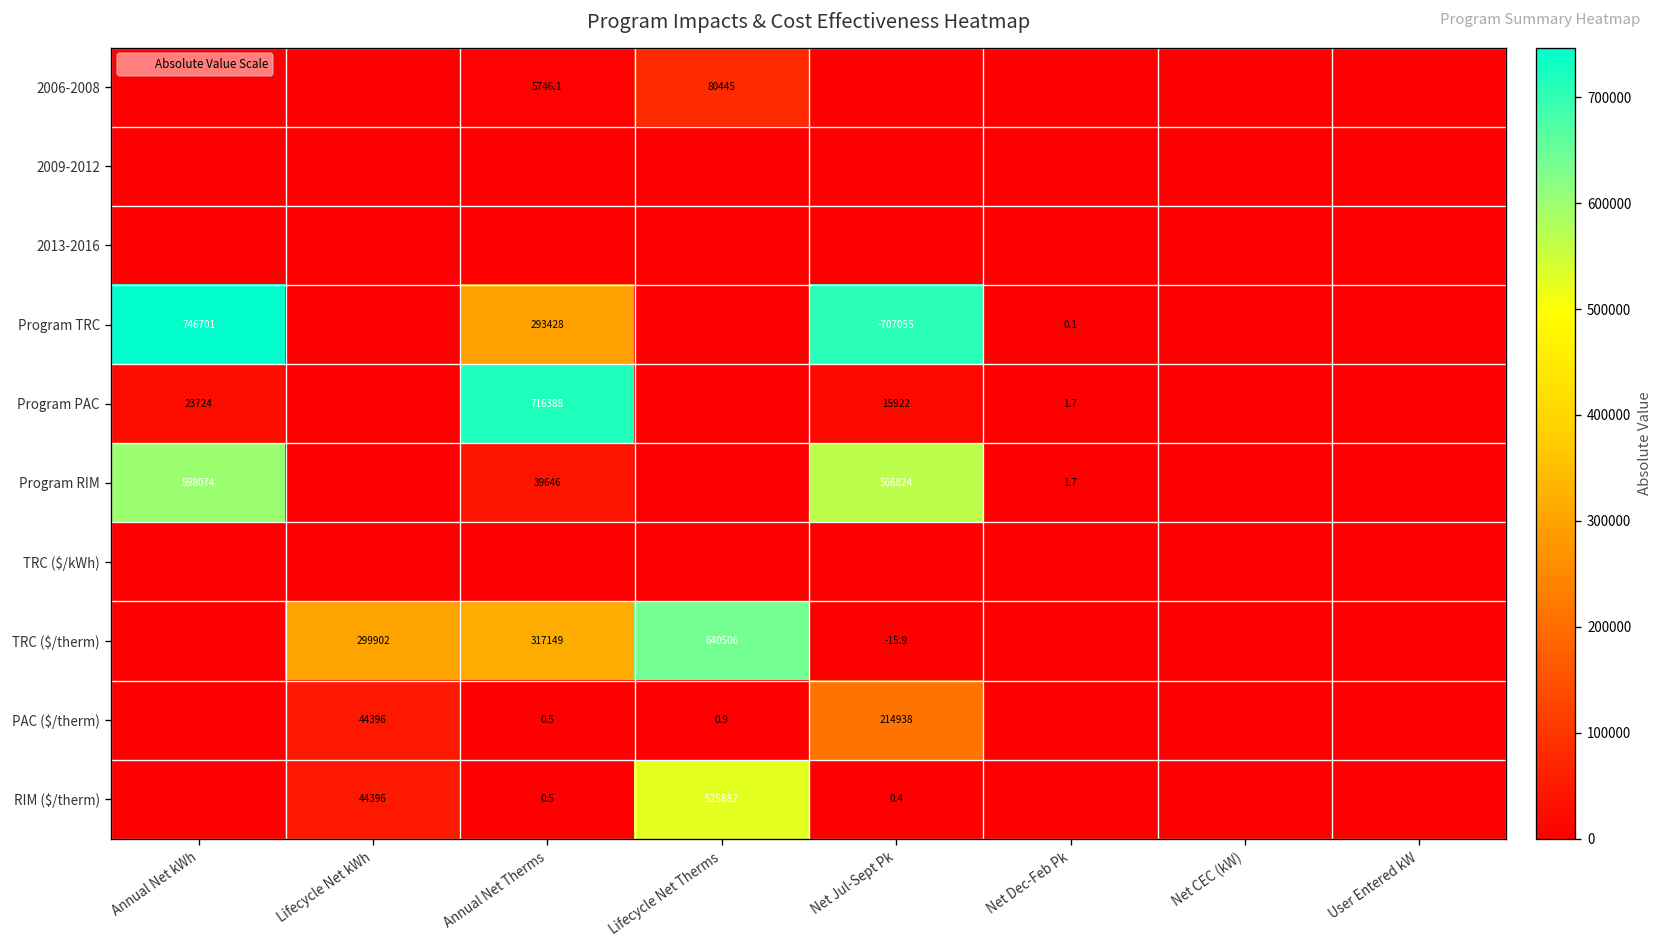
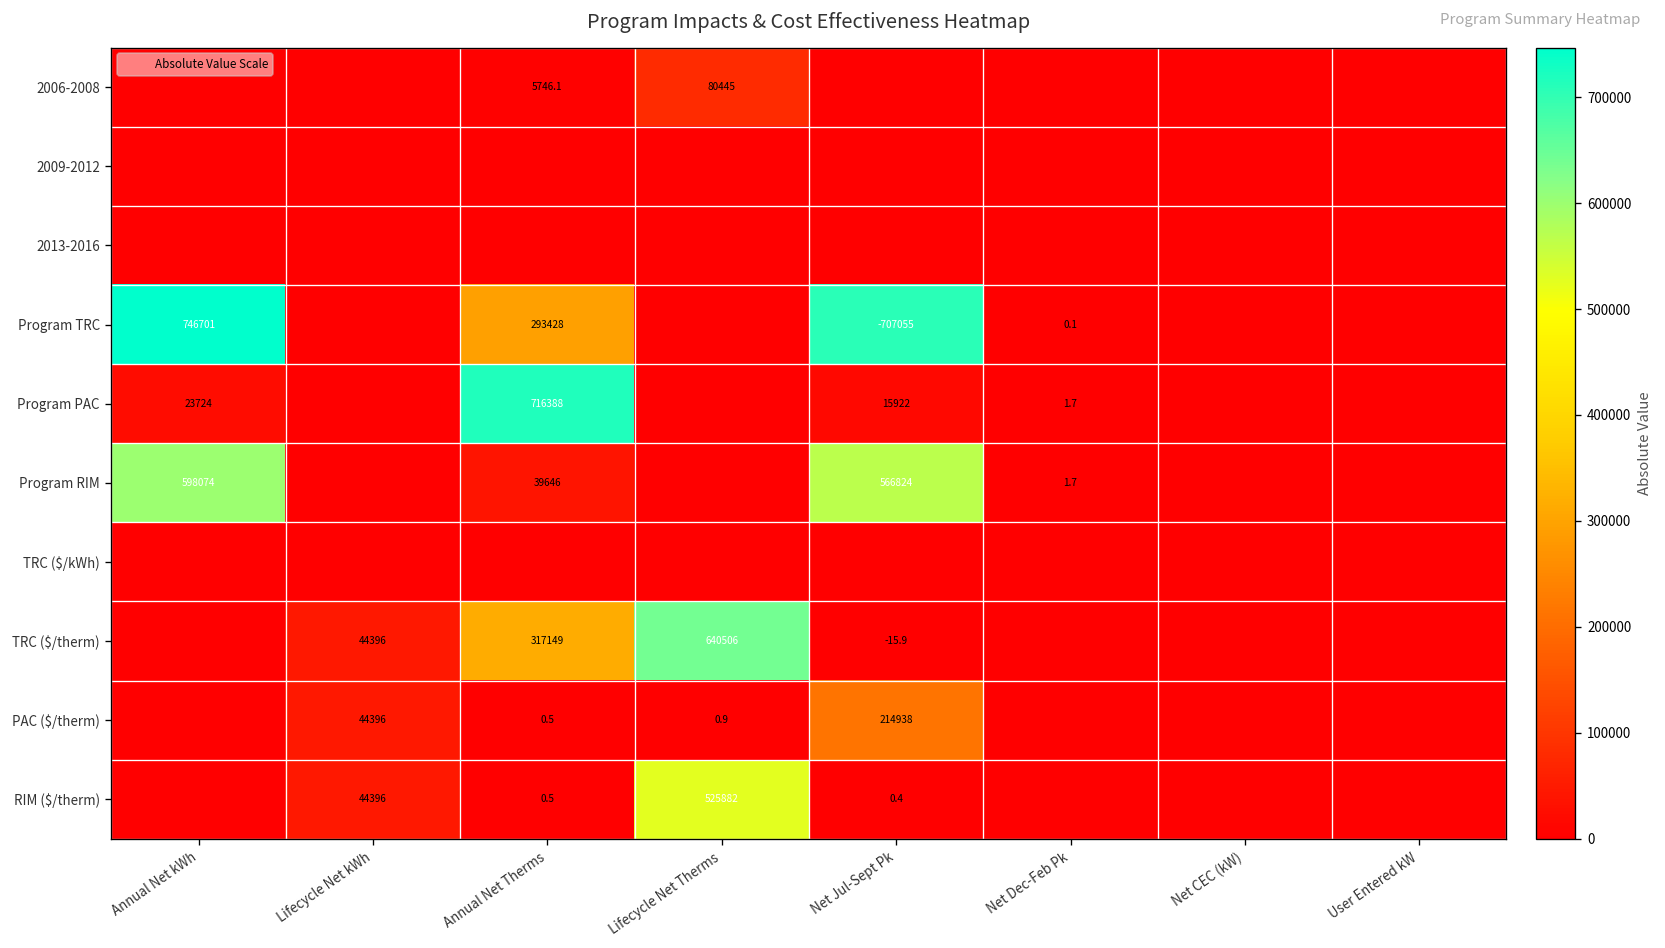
TRC ($/therm), Lifecycle Net kWh: 299902 -> 44396
